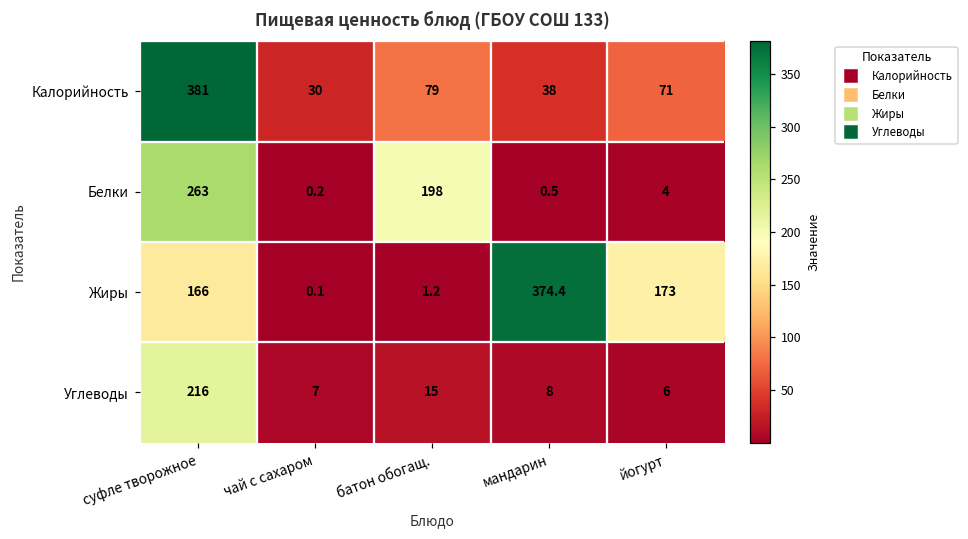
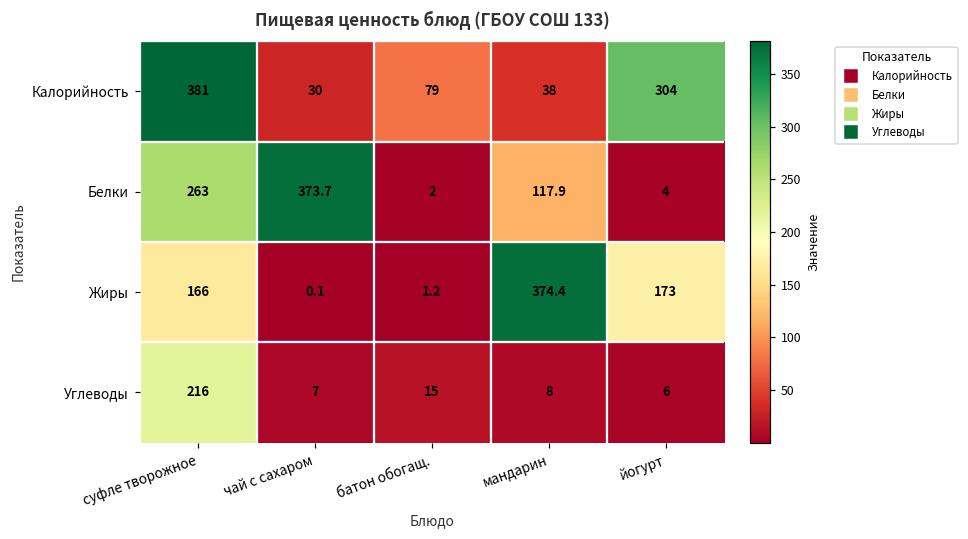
Калорийность, йогурт: 71 -> 304
Белки, чай с сахаром: 0.2 -> 373.7
Белки, батон обогащ.: 198 -> 2
Белки, мандарин: 0.5 -> 117.9
